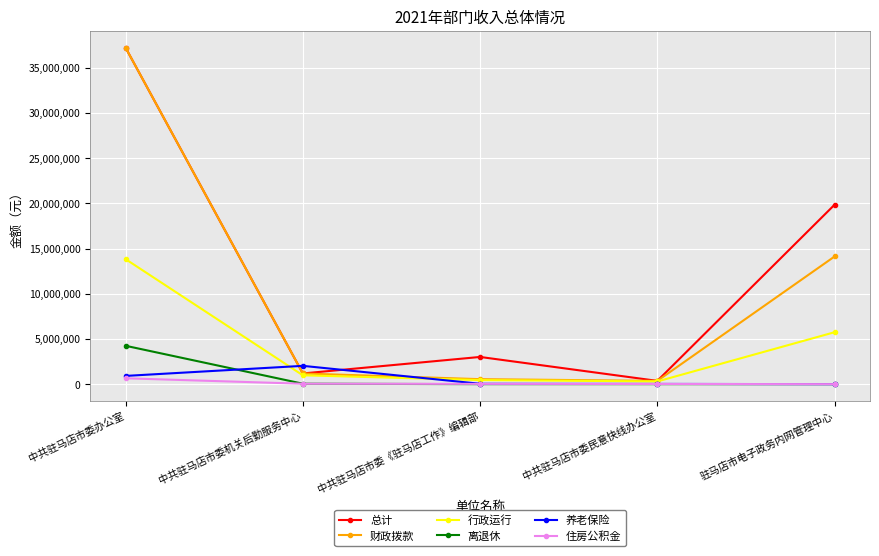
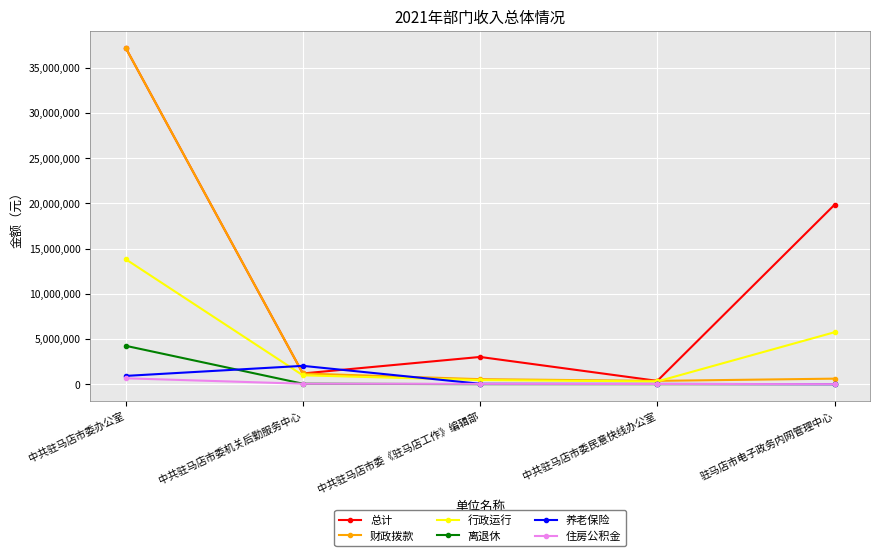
财政拨款, 驻马店市电子政务内网管理中心: 14,000,000 -> 1,000,000
